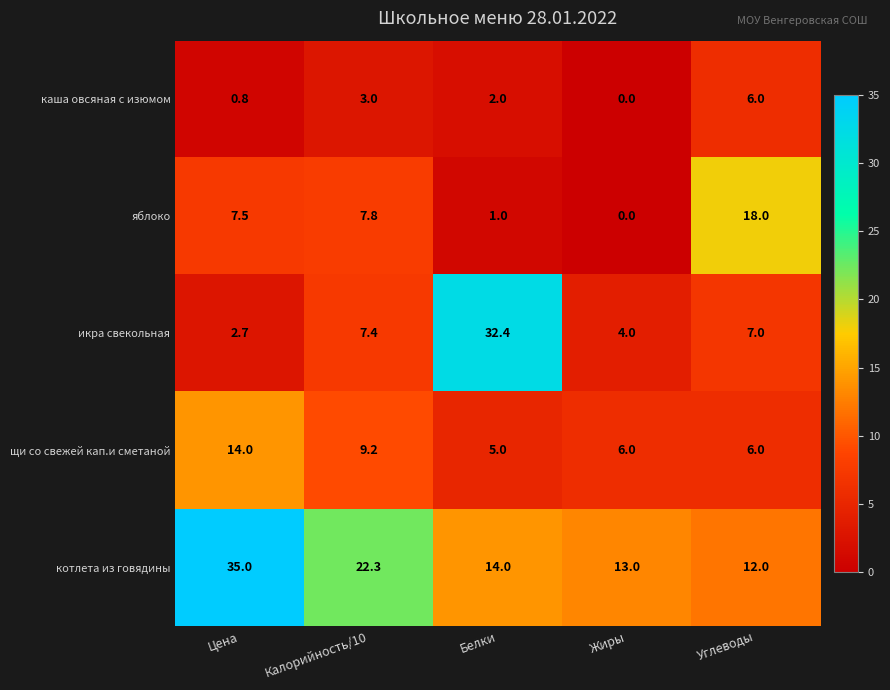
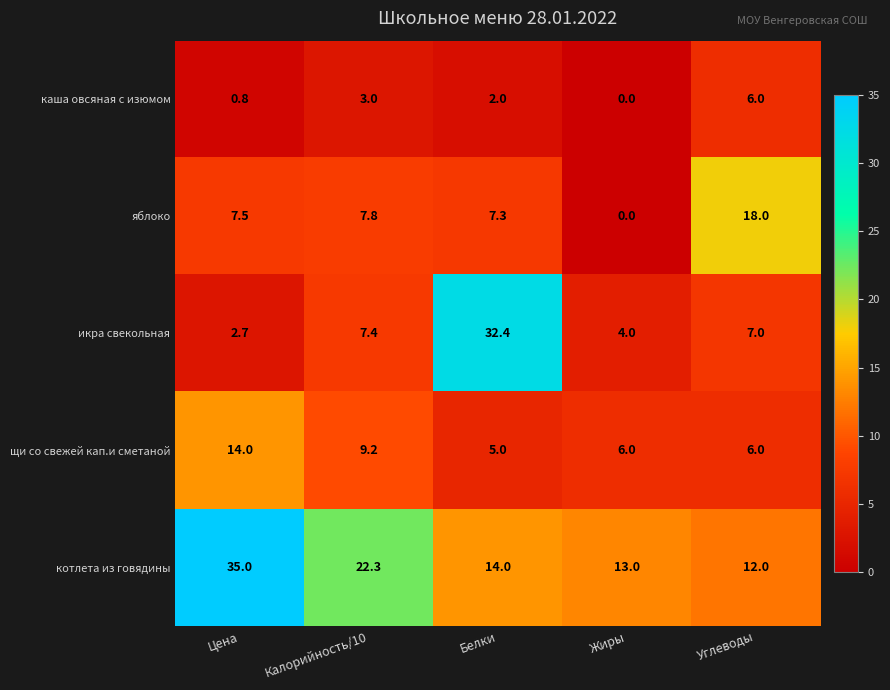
яблоко, Белки: 1.0 -> 7.3
